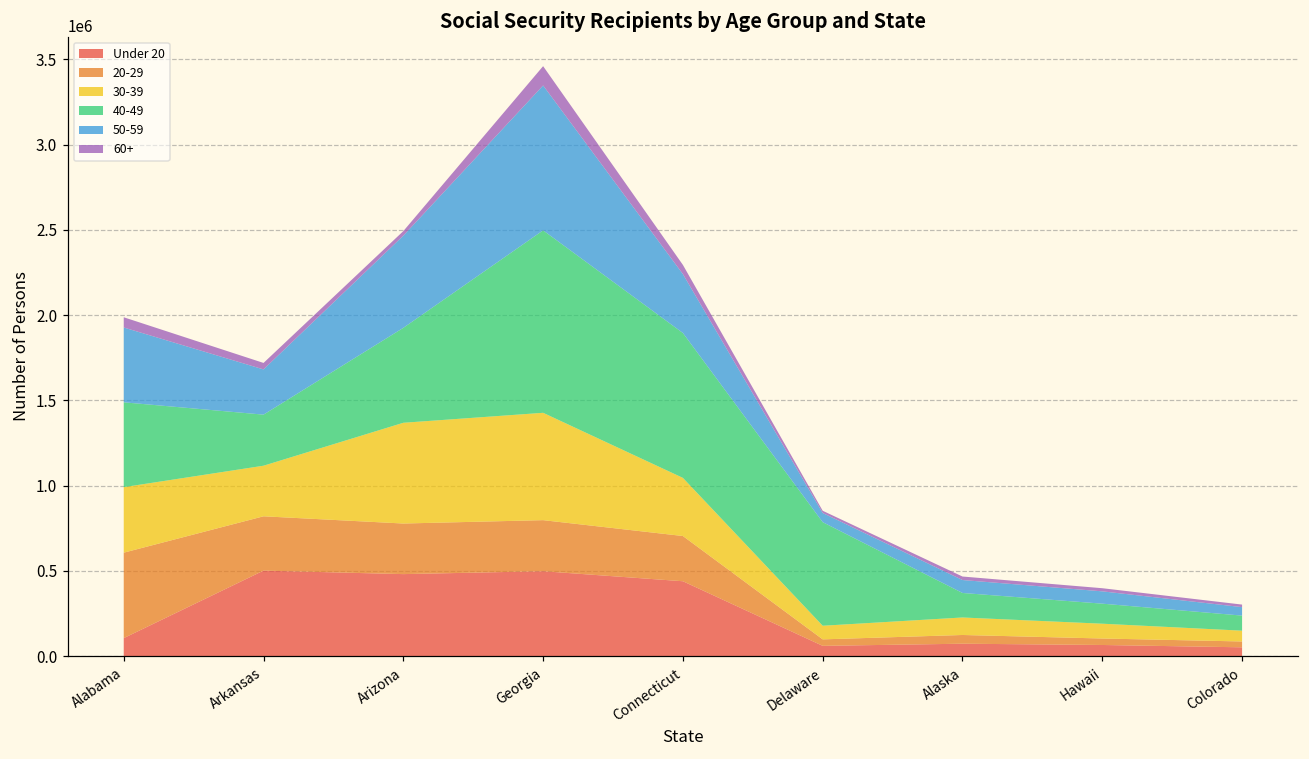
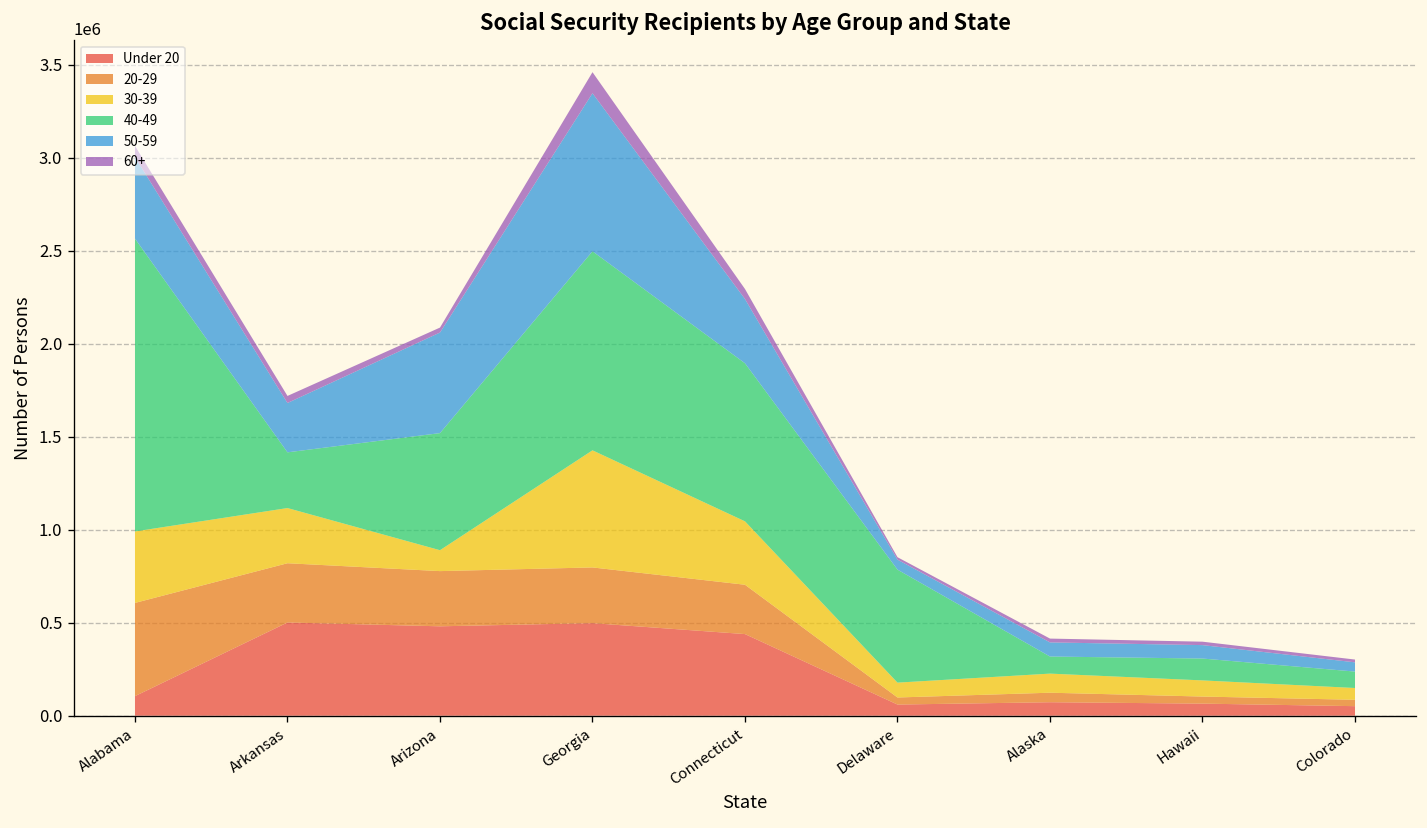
40-49, Alabama: 500000 -> 1570000
30-39, Arizona: 590000 -> 110000
40-49, Arizona: 560000 -> 630000
40-49, Alaska: 140000 -> 90000
